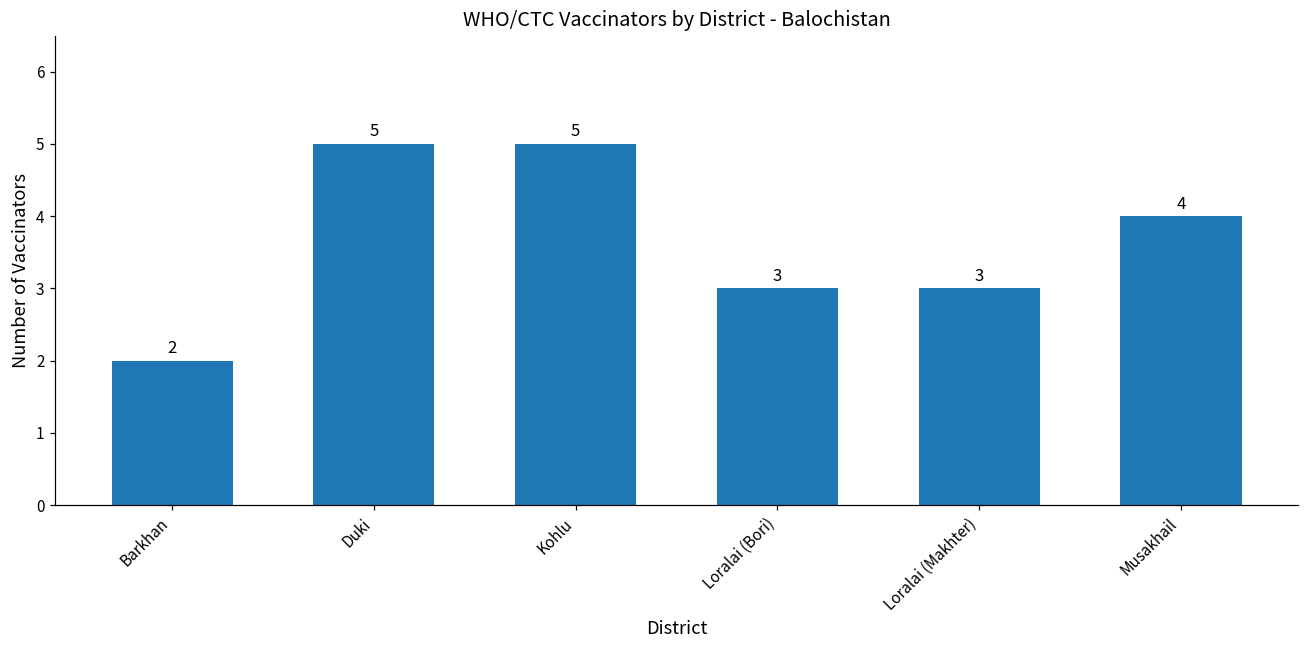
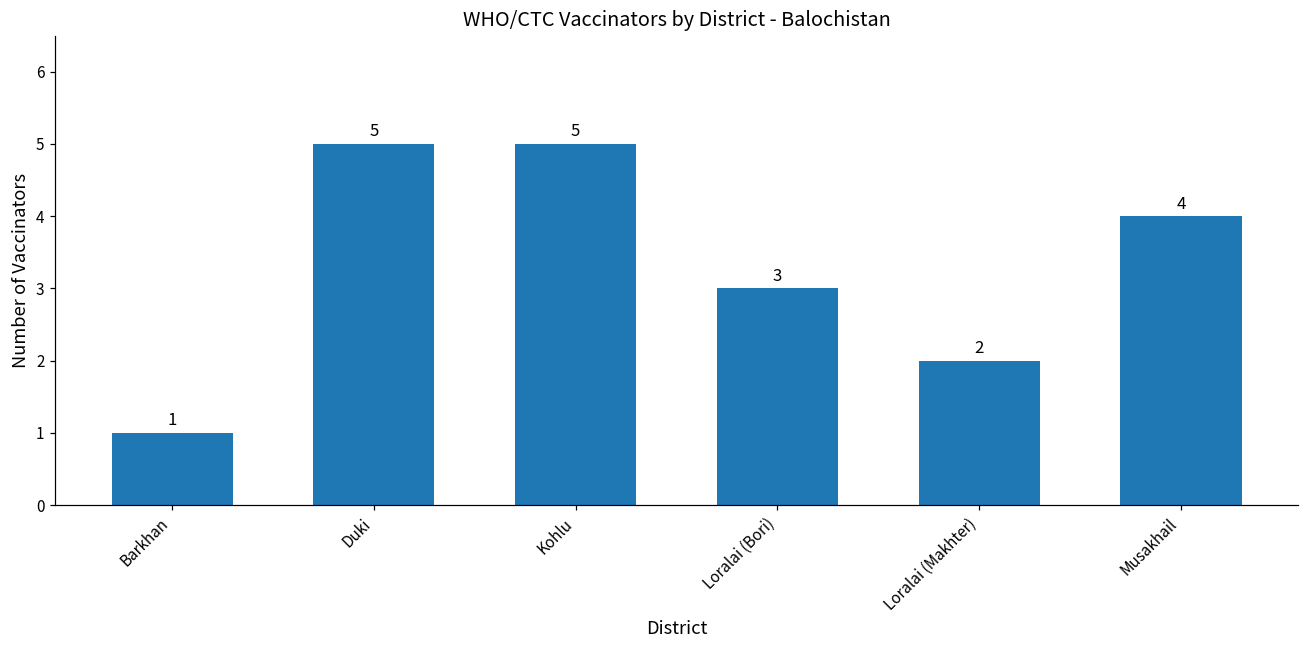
Barkhan: 2 -> 1
Loralai (Makhter): 3 -> 2
